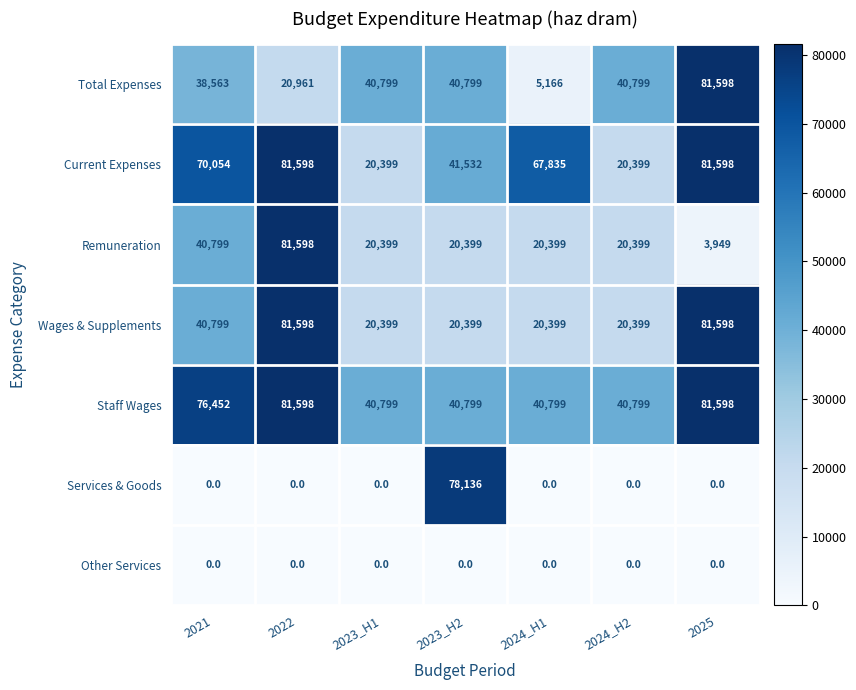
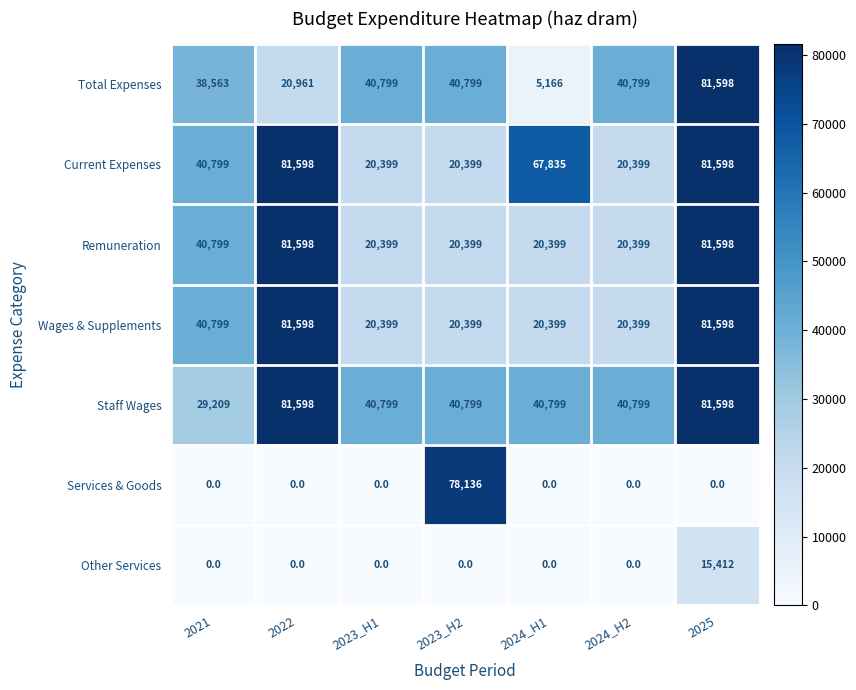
Current Expenses, 2021: 70,054 -> 40,799
Current Expenses, 2023_H2: 41,532 -> 20,399
Remuneration, 2025: 3,949 -> 81,598
Staff Wages, 2021: 76,452 -> 29,209
Other Services, 2025: 0.0 -> 15,412
